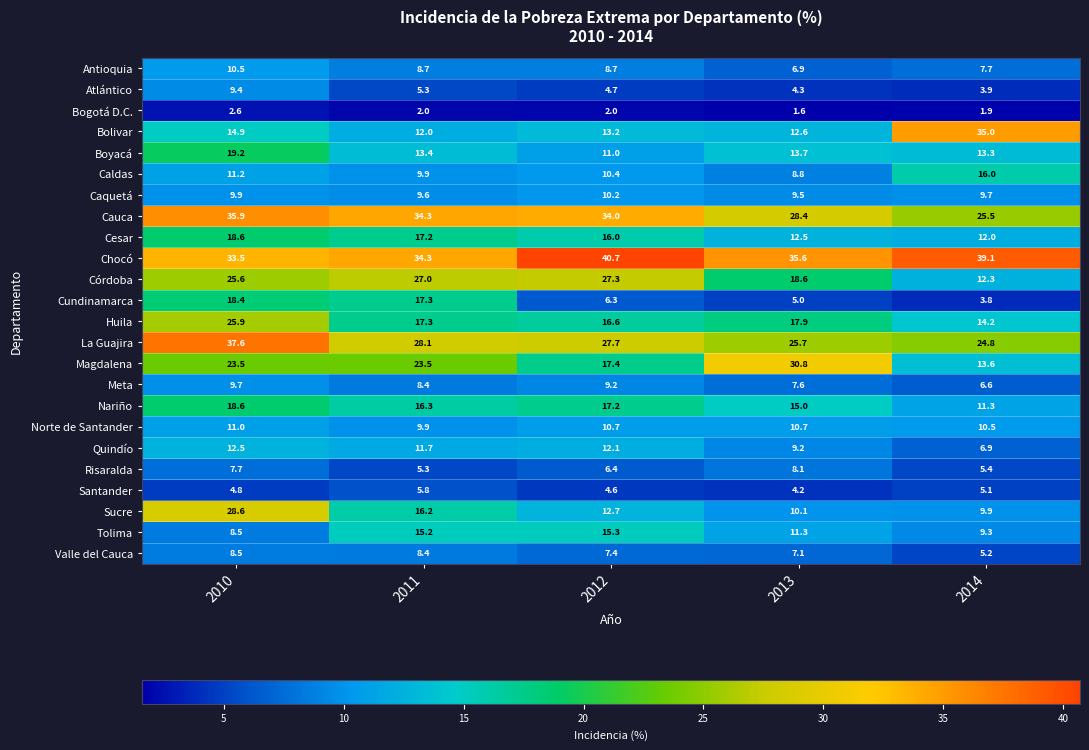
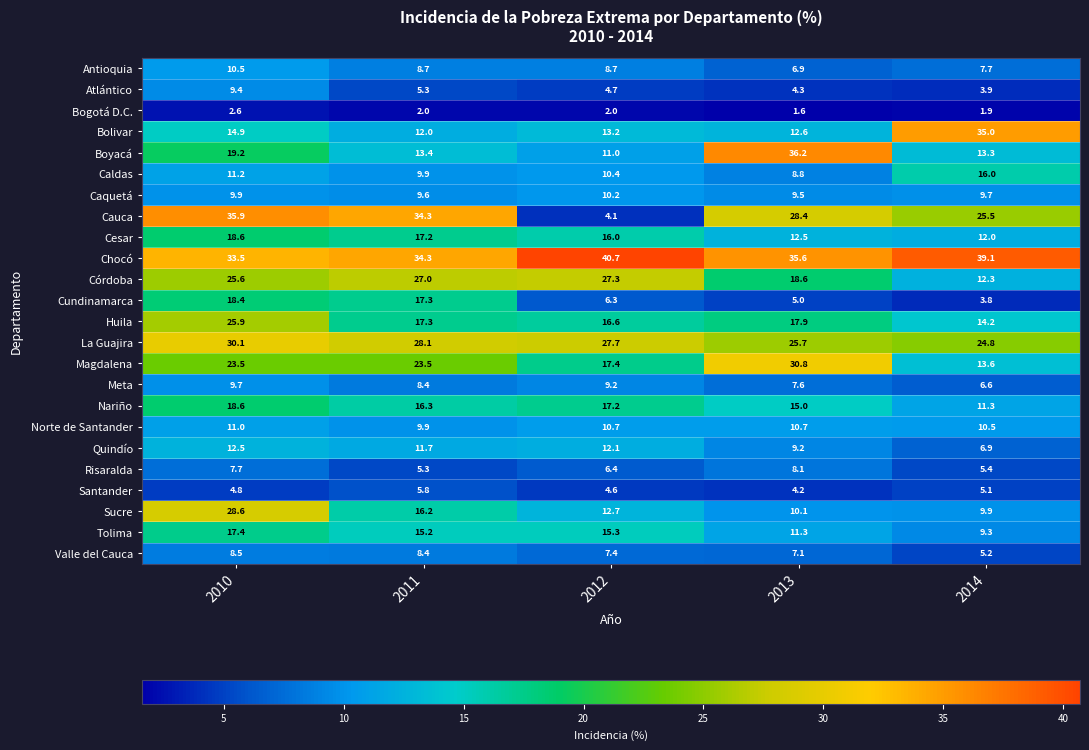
Boyacá, 2013: 13.7 -> 36.2
Cauca, 2012: 34.0 -> 4.1
La Guajira, 2010: 37.6 -> 30.1
Tolima, 2010: 8.5 -> 17.4
